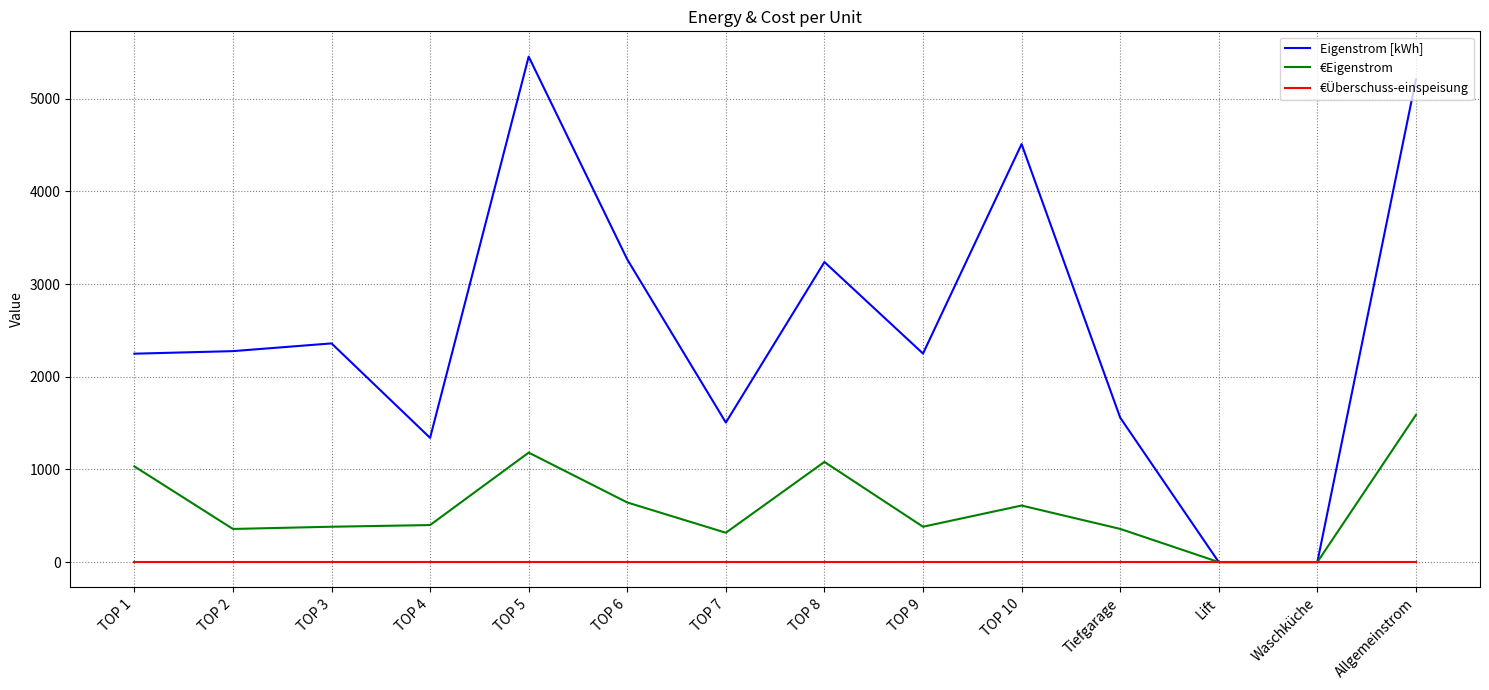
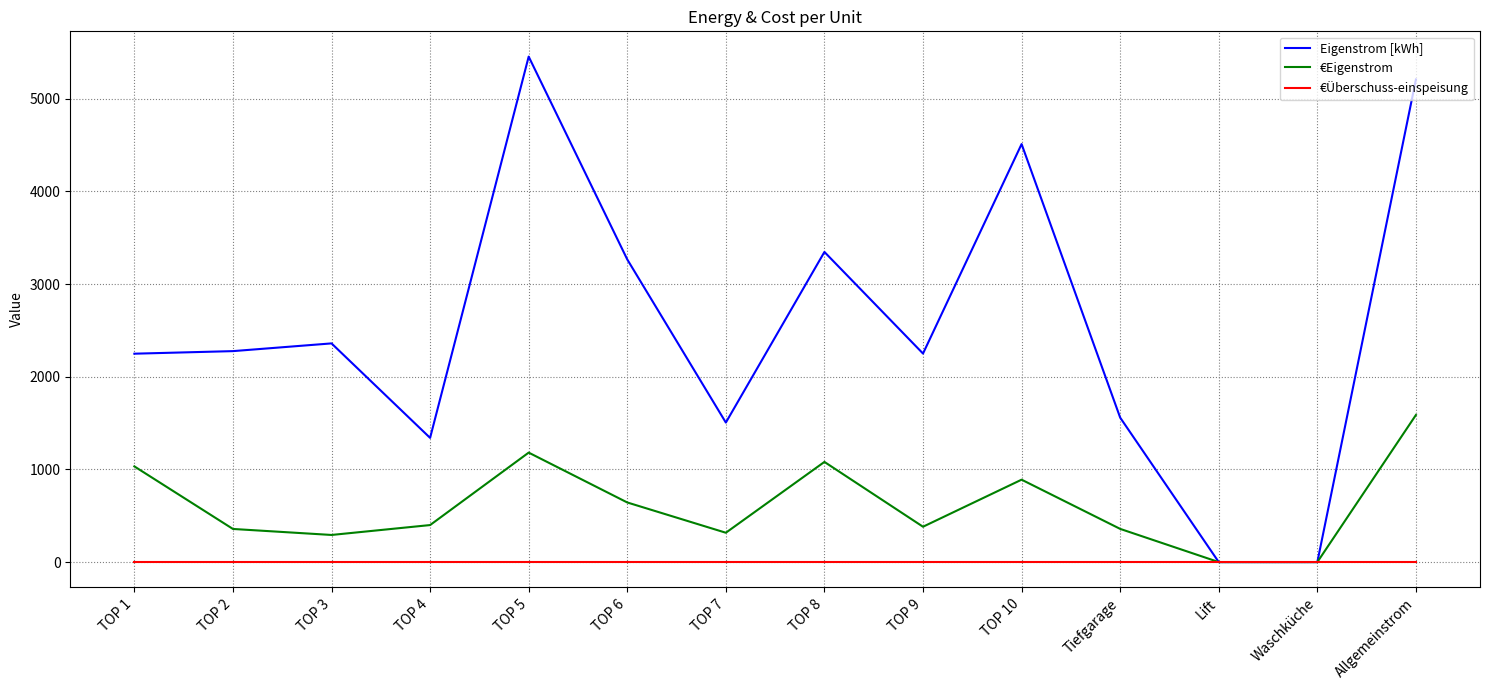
€Eigenstrom, TOP 3: 400 -> 300
Eigenstrom [kWh], TOP 8: 3200 -> 3300
€Eigenstrom, TOP 10: 600 -> 900
